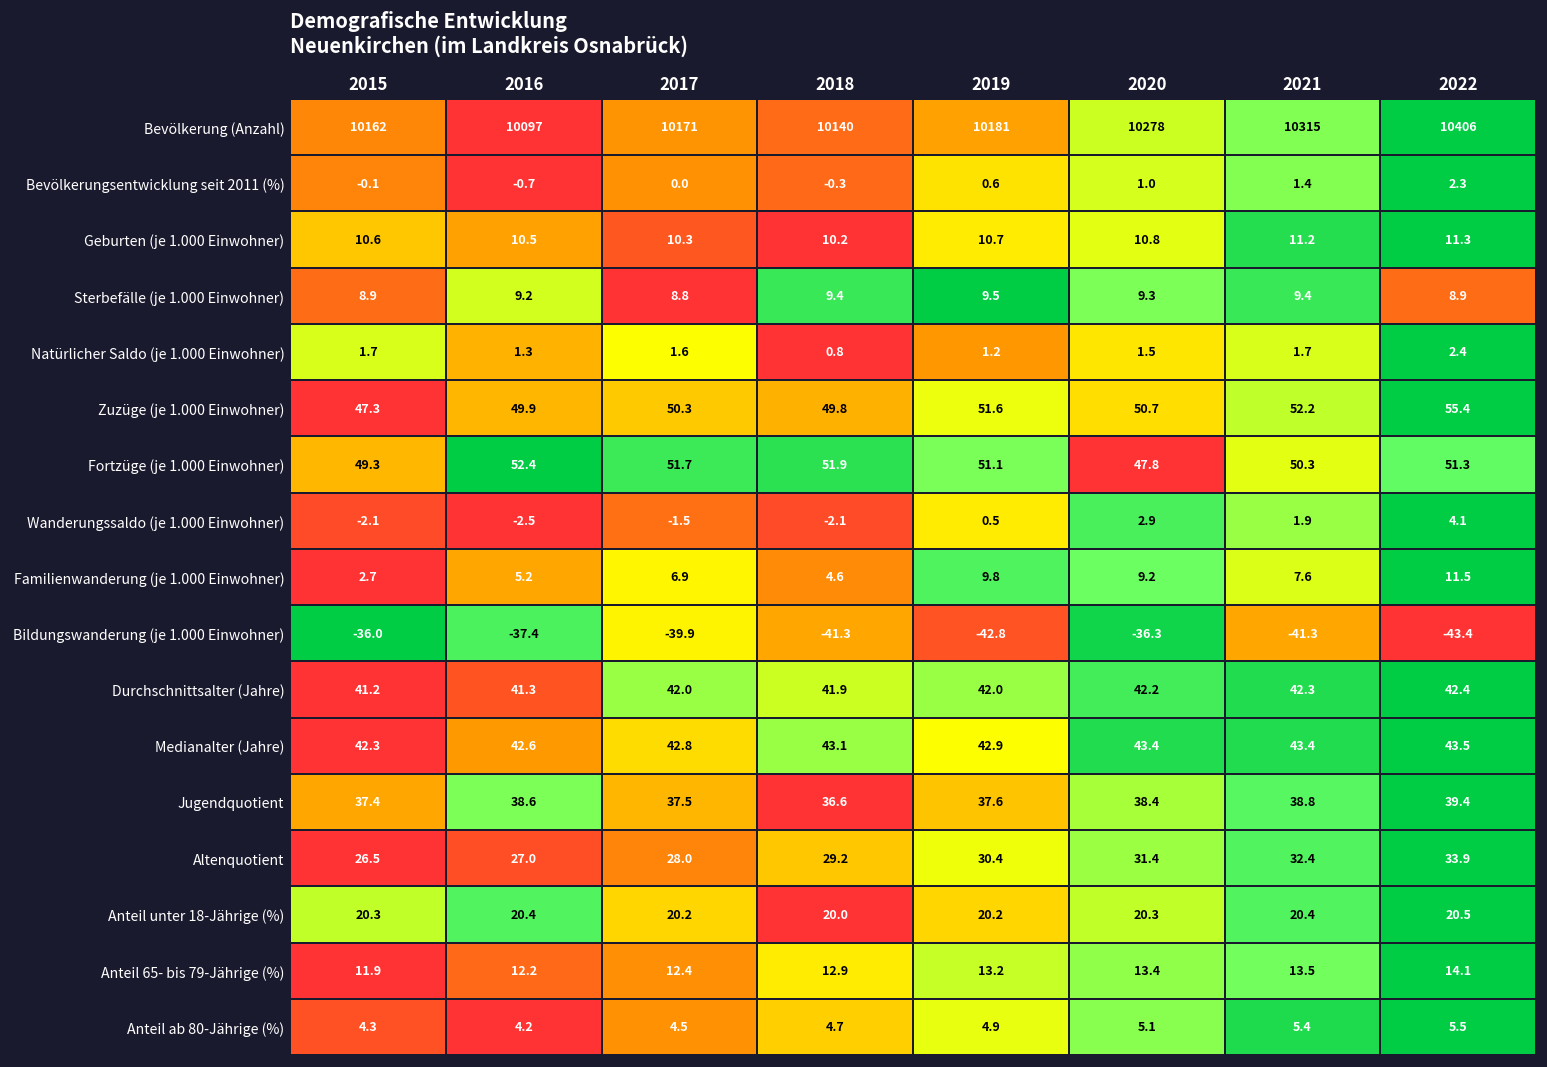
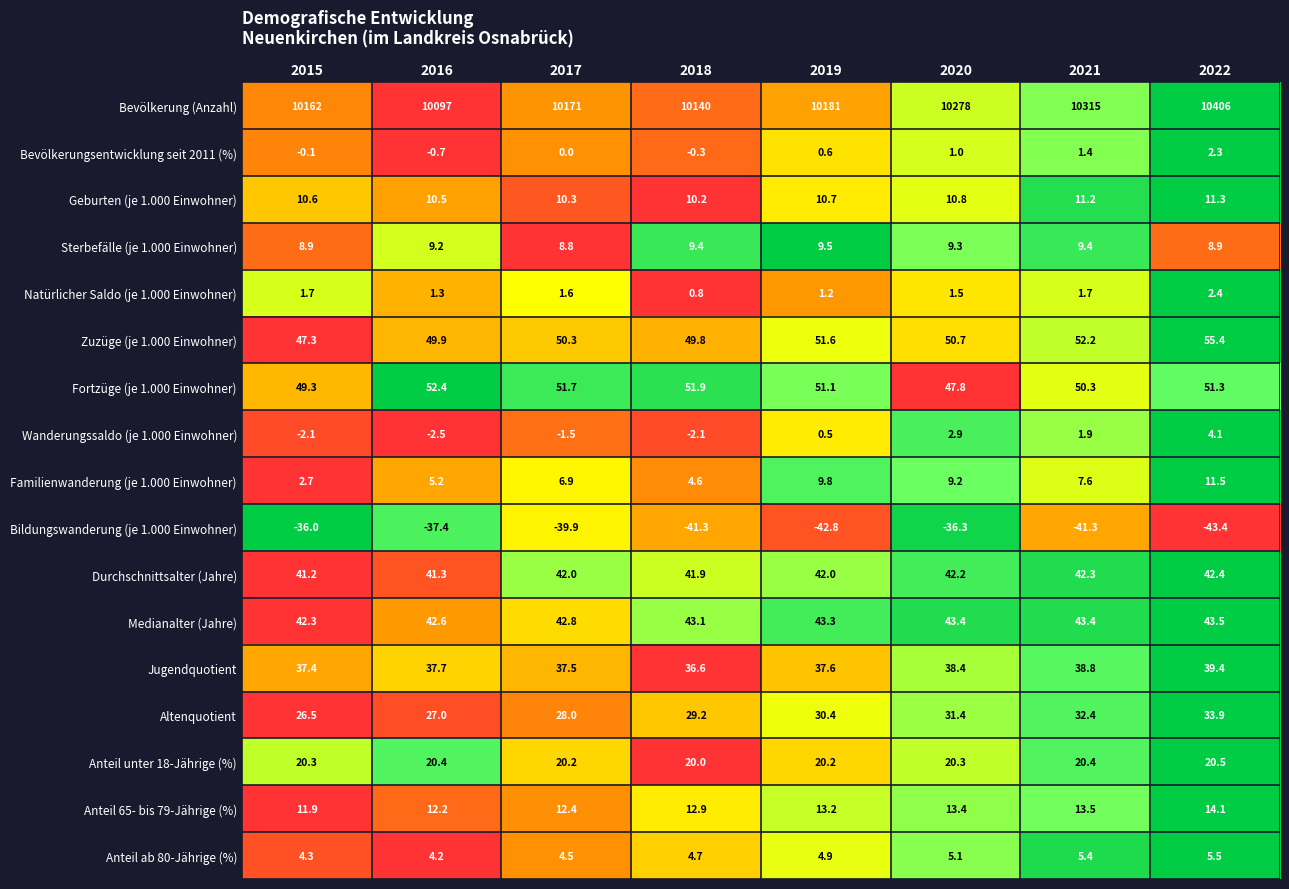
Medianalter (Jahre), 2019: 42.9 -> 43.3
Jugendquotient, 2016: 38.6 -> 37.7
